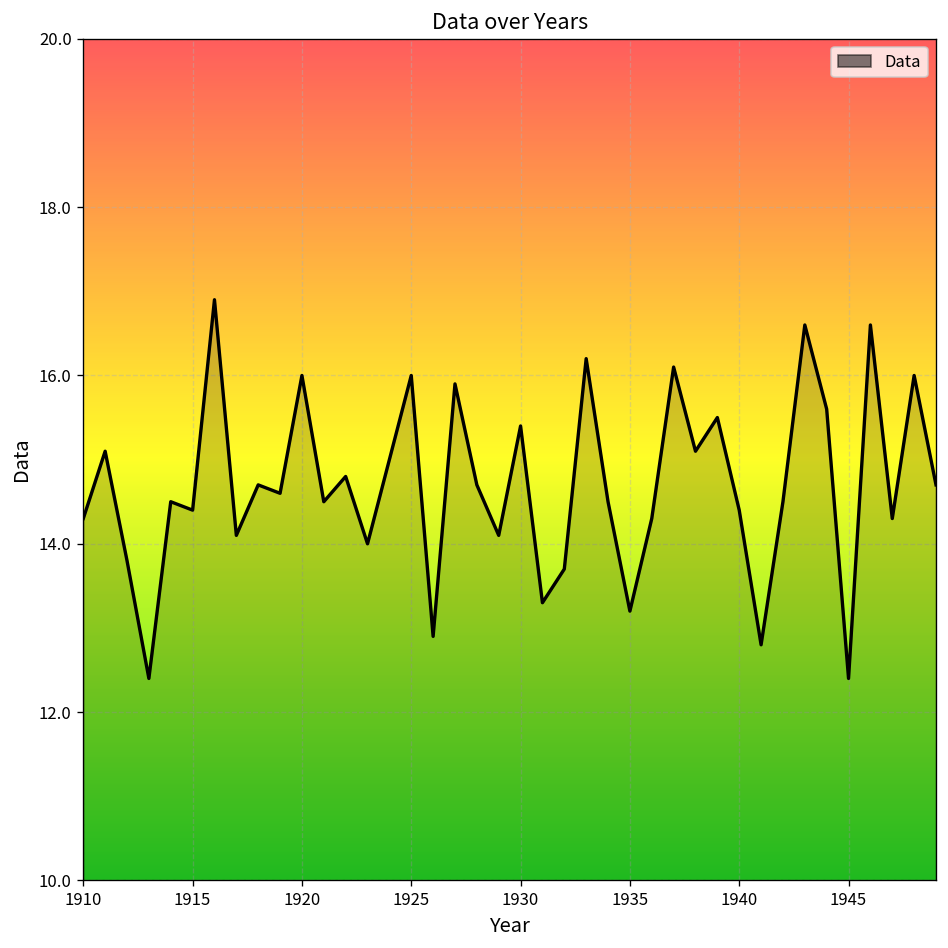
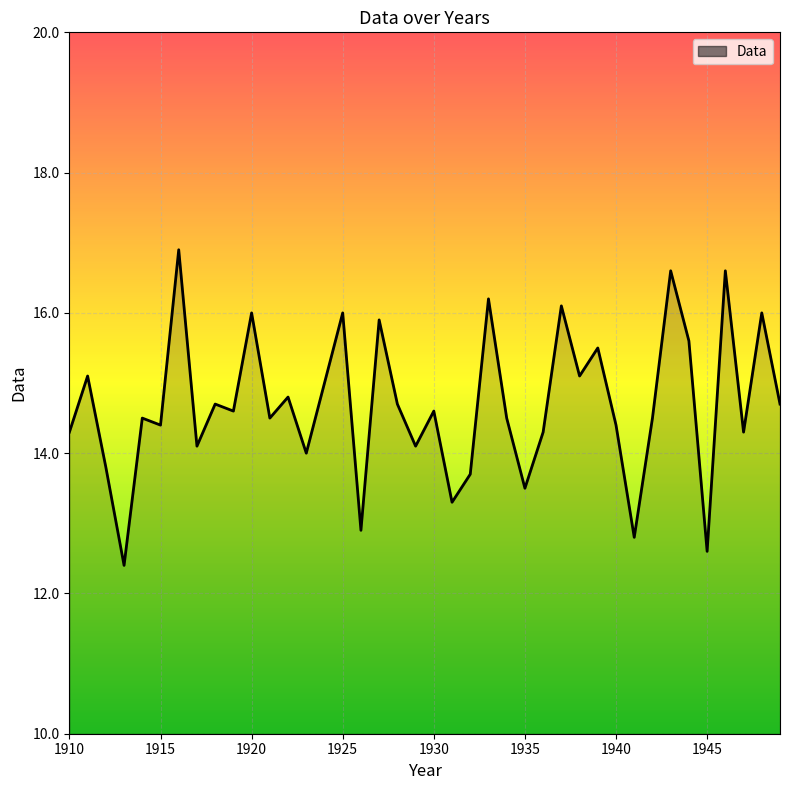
1930: 15.4 -> 14.6
1935: 13.2 -> 13.5
1945: 12.4 -> 12.6
